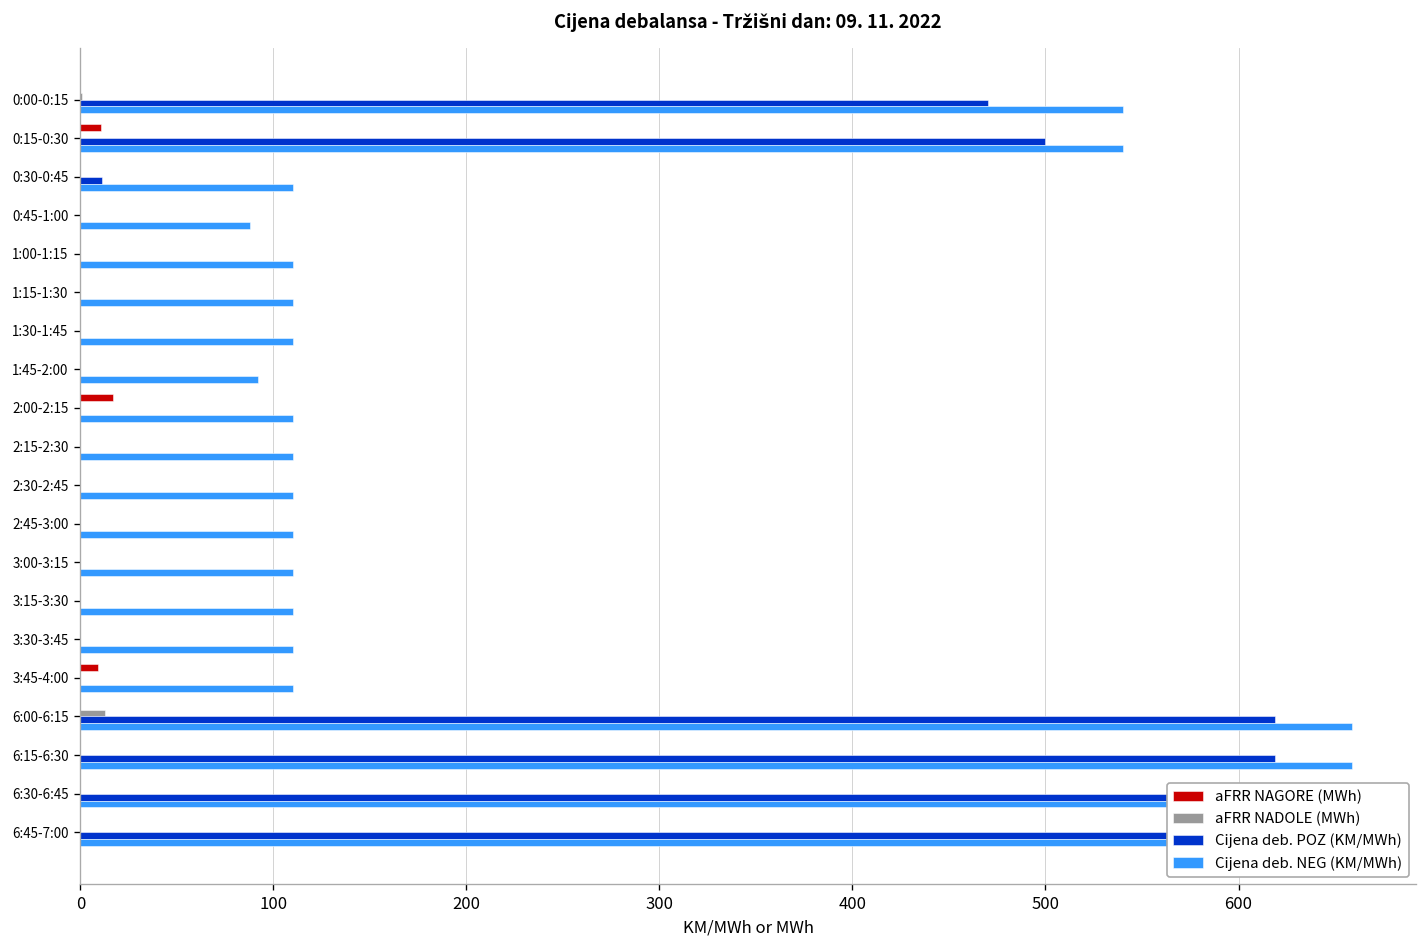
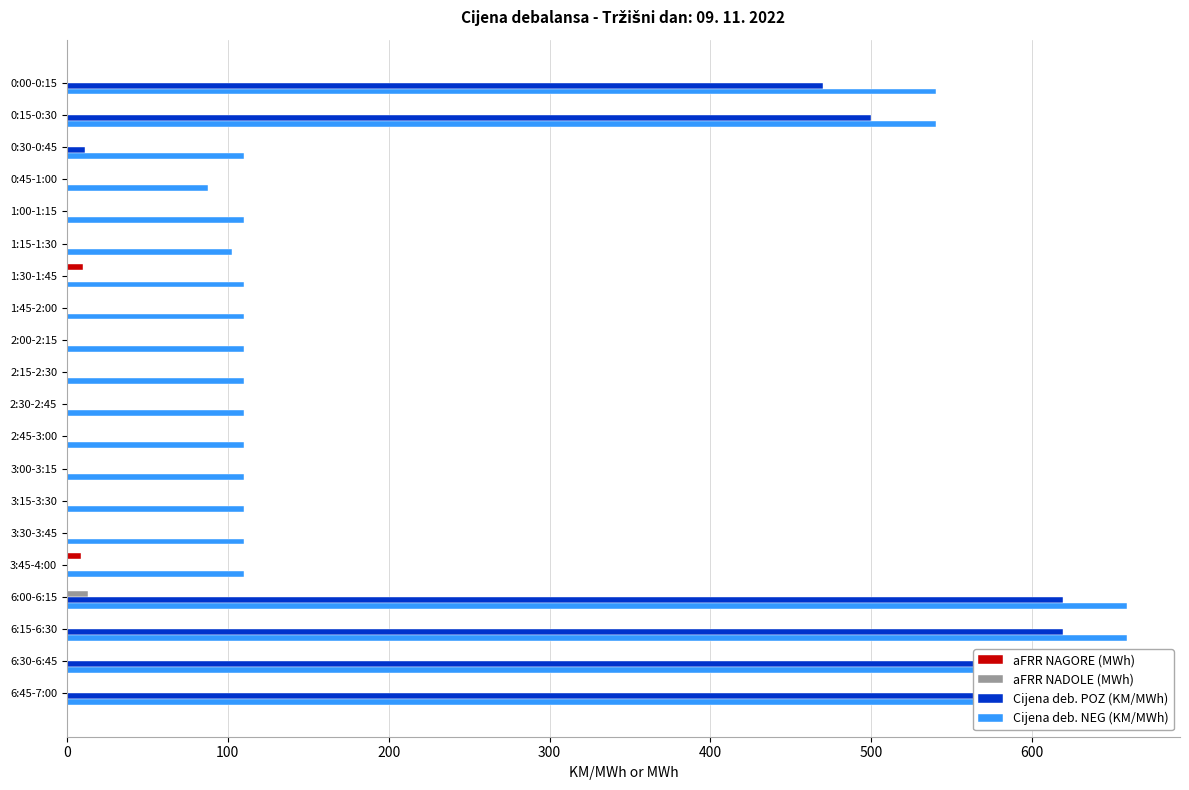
aFRR NAGORE (MWh), 0:15-0:30: 11 -> 1
Cijena deb. NEG (KM/MWh), 1:15-1:30: 110 -> 103
aFRR NAGORE (MWh), 1:30-1:45: 0 -> 10
Cijena deb. NEG (KM/MWh), 1:45-2:00: 92 -> 110
aFRR NAGORE (MWh), 2:00-2:15: 17 -> 0
